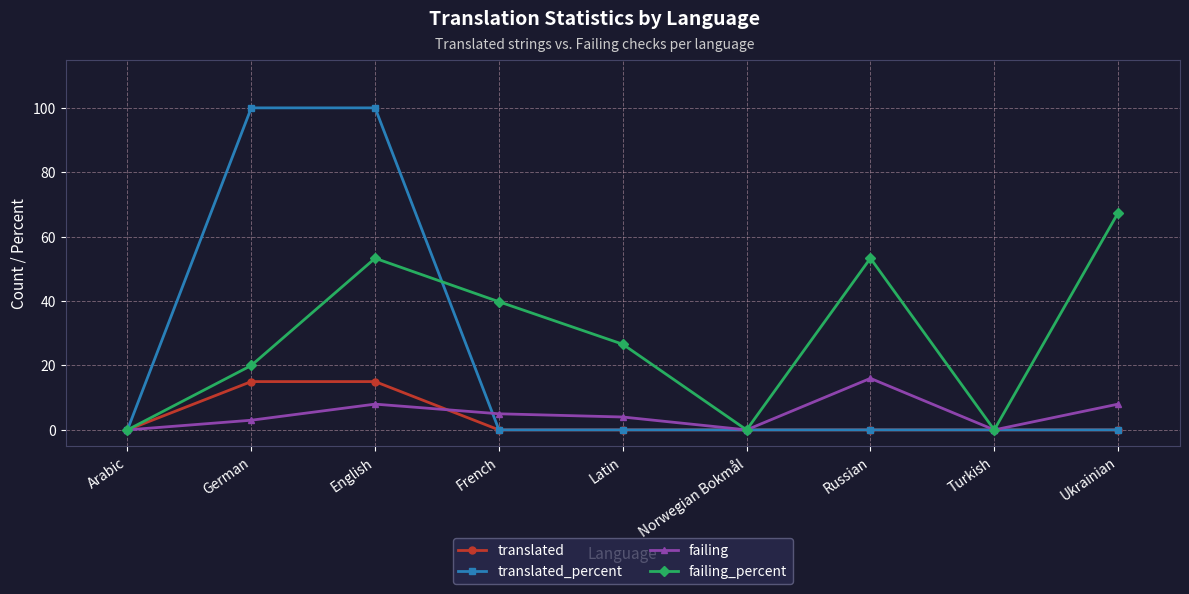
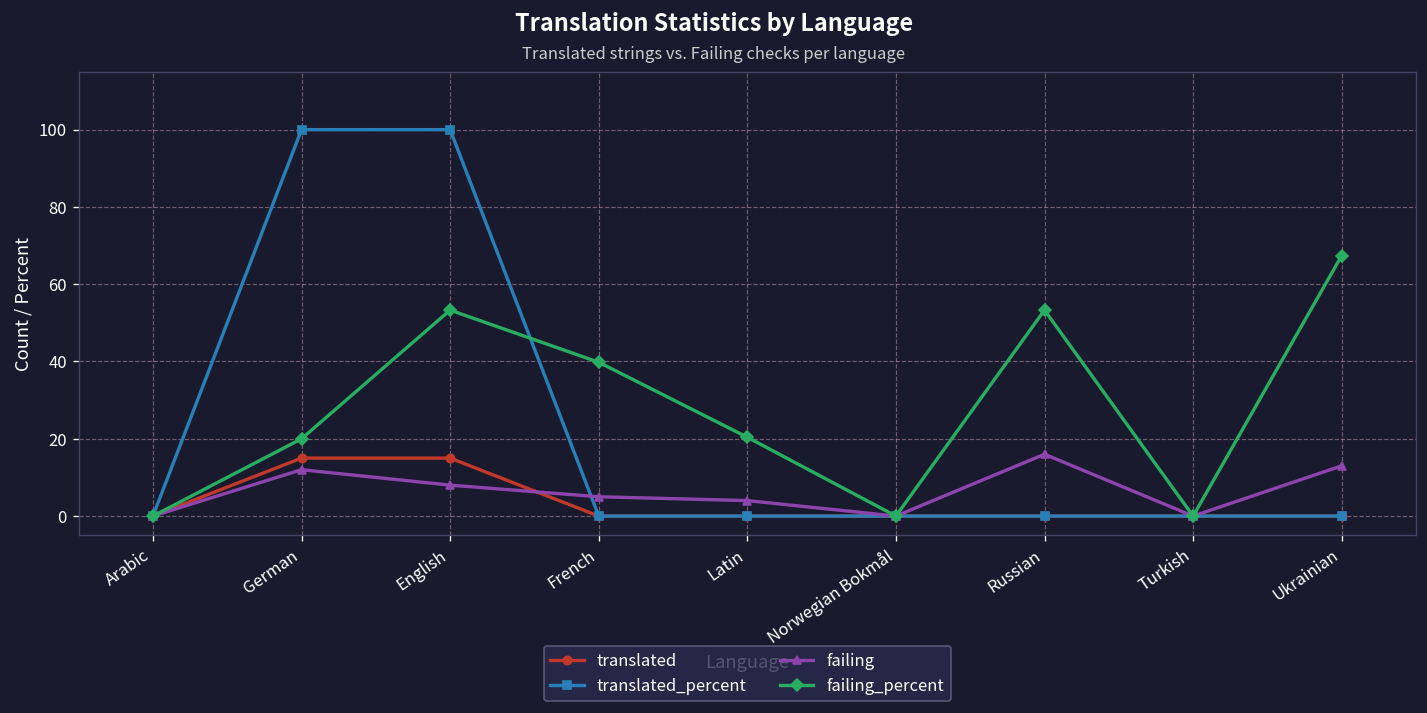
failing, German: 3 -> 12
failing_percent, Latin: 27 -> 20
failing, Ukrainian: 8 -> 13
